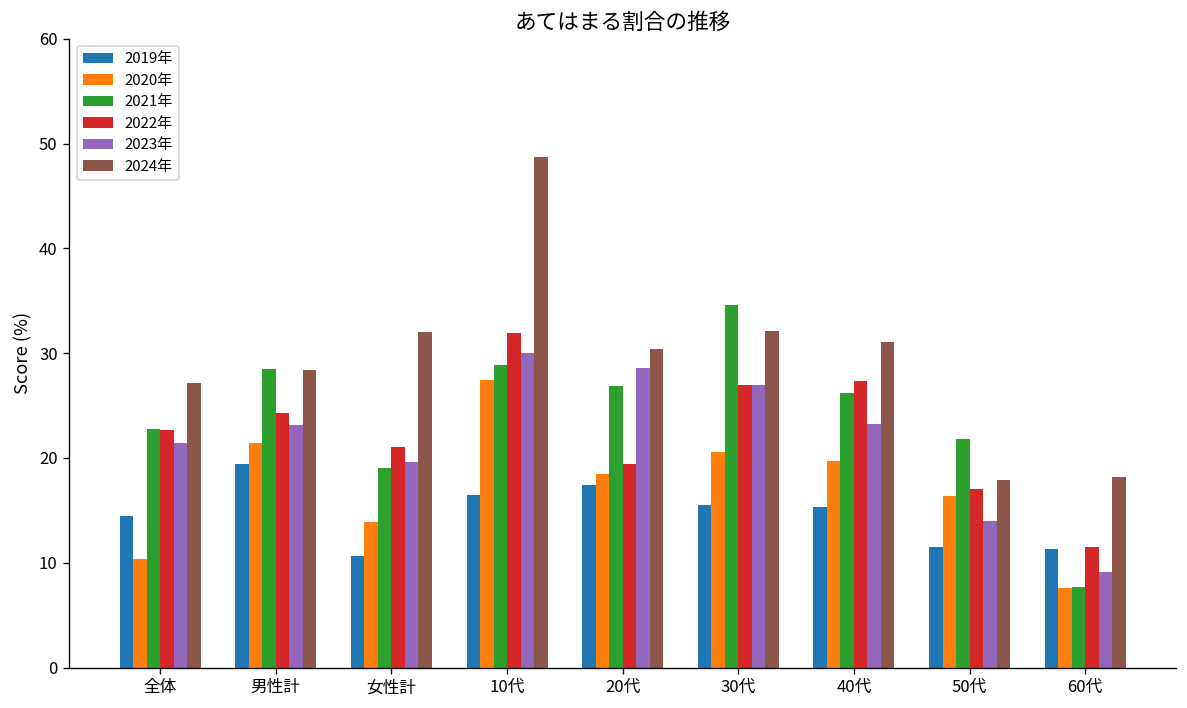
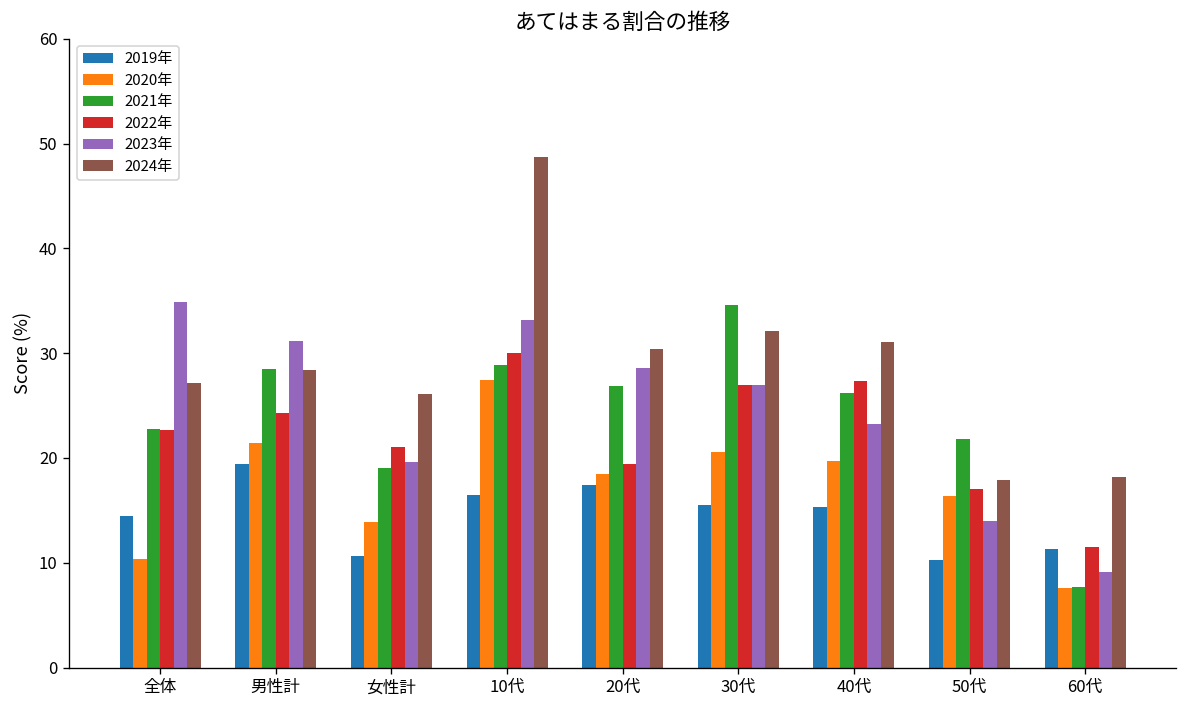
2023年, 全体: 21 -> 35
2023年, 男性計: 23 -> 31
2024年, 女性計: 32 -> 26
2022年, 10代: 32 -> 30
2023年, 10代: 30 -> 33
2019年, 50代: 12 -> 10
